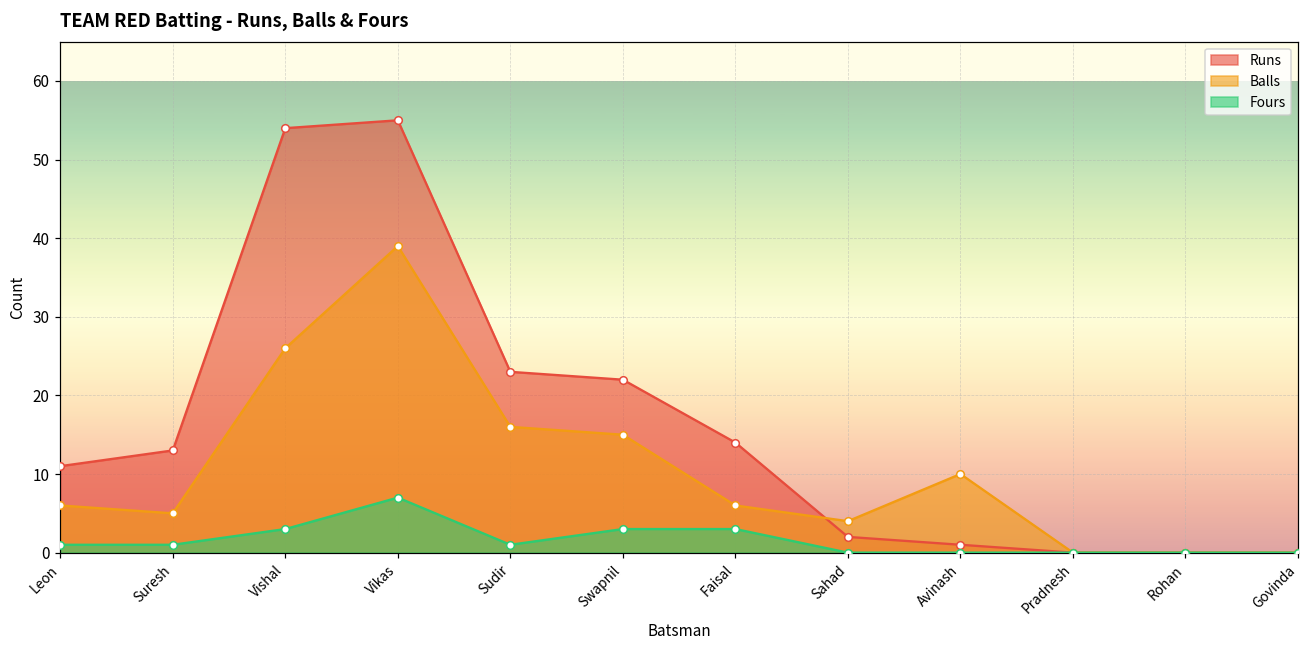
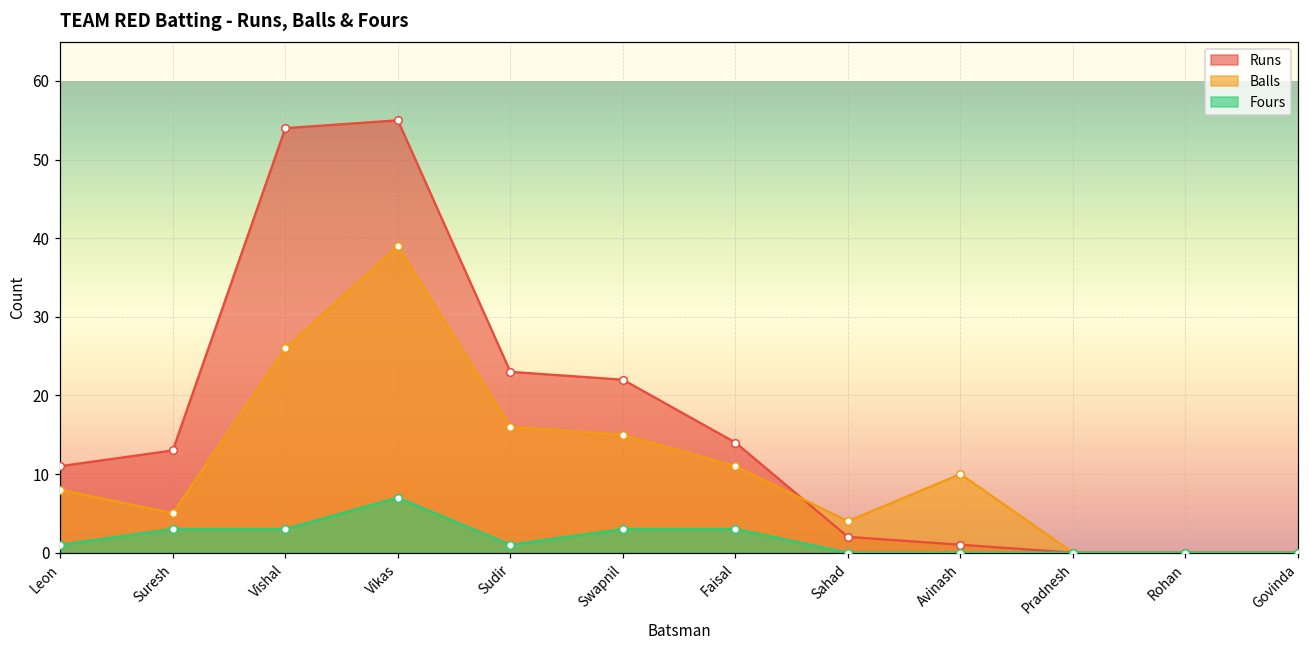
Balls, Leon: 6 -> 8
Fours, Suresh: 1 -> 3
Balls, Faisal: 6 -> 11
